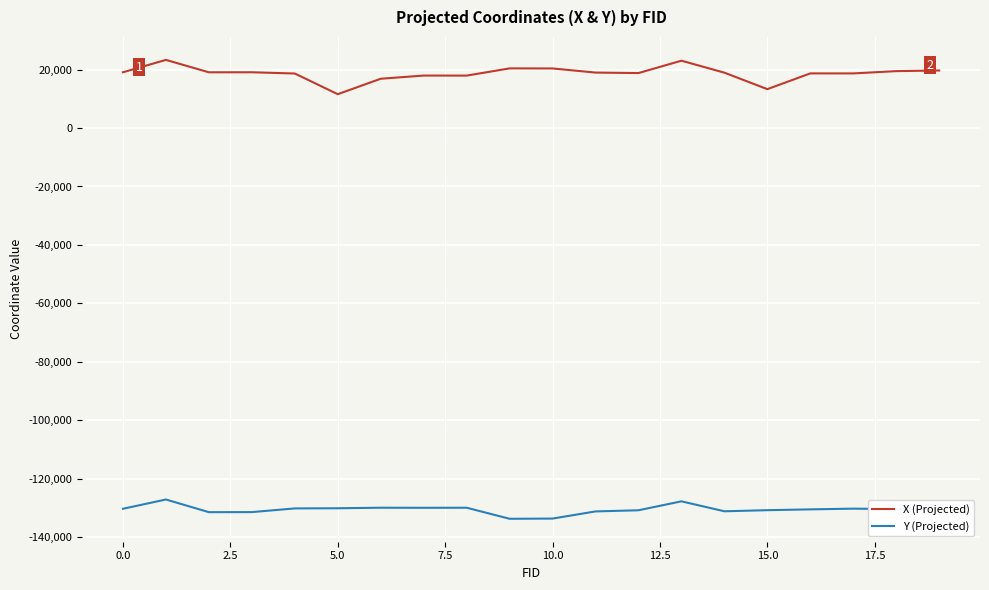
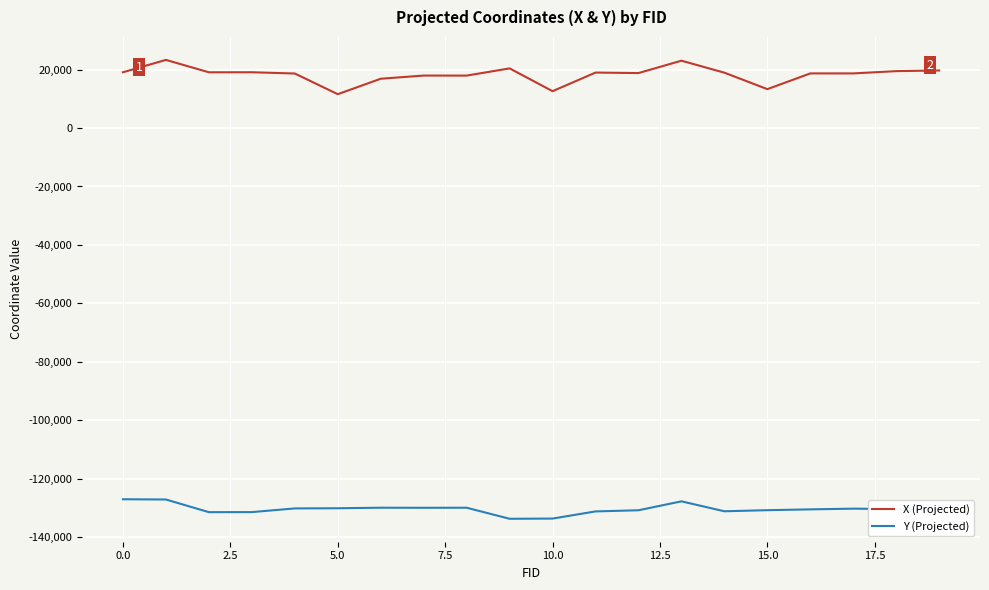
Y (Projected), 0.0: -130,000 -> -127,000
X (Projected), 10.0: 20,000 -> 13,000
